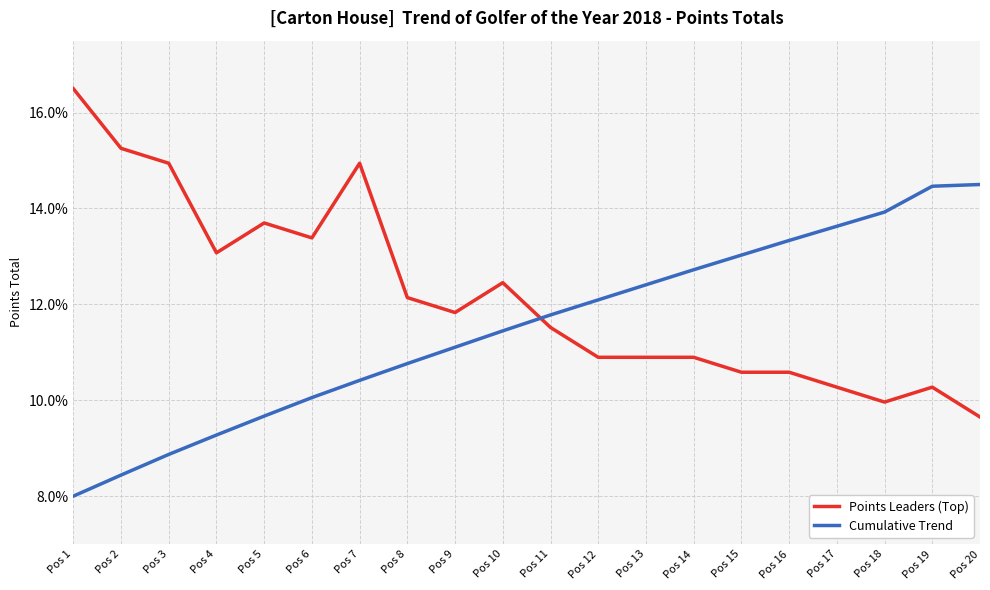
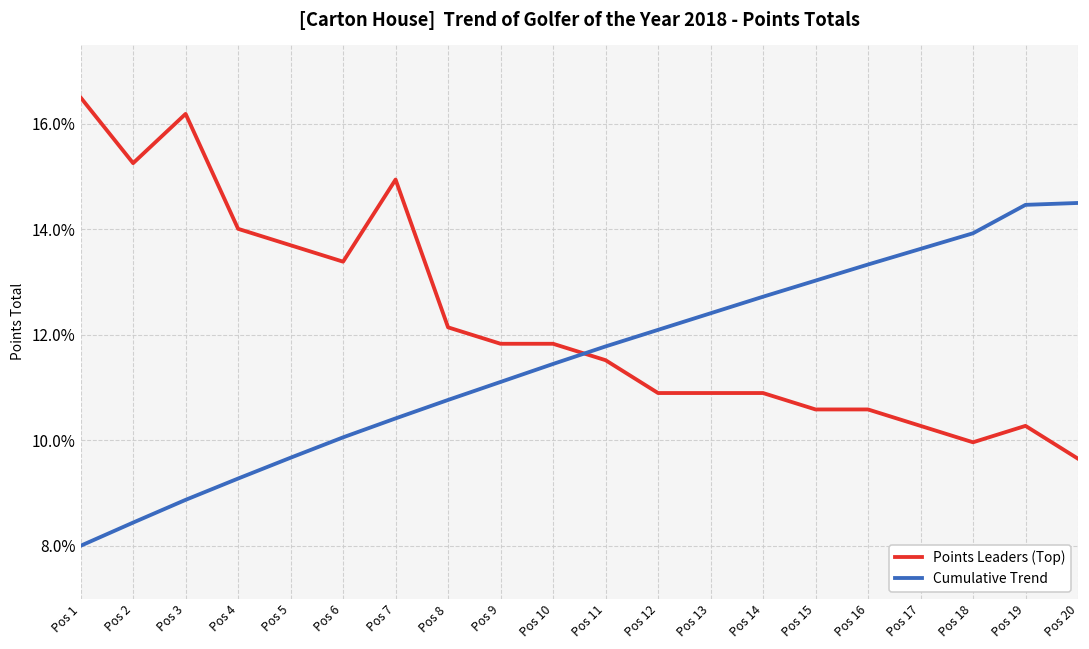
Points Leaders (Top), Pos 3: 14.9% -> 16.2%
Points Leaders (Top), Pos 4: 13.1% -> 14.0%
Points Leaders (Top), Pos 10: 12.5% -> 11.8%
